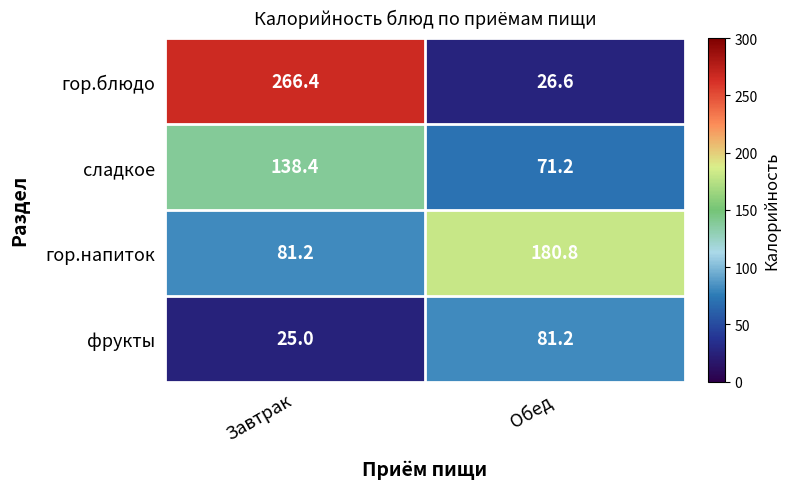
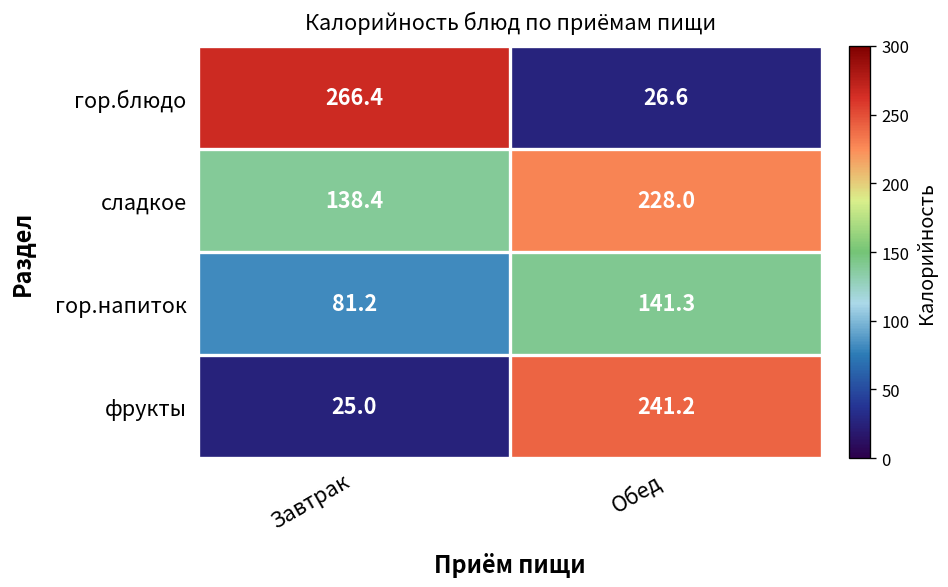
сладкое, Обед: 71.2 -> 228.0
гор.напиток, Обед: 180.8 -> 141.3
фрукты, Обед: 81.2 -> 241.2
